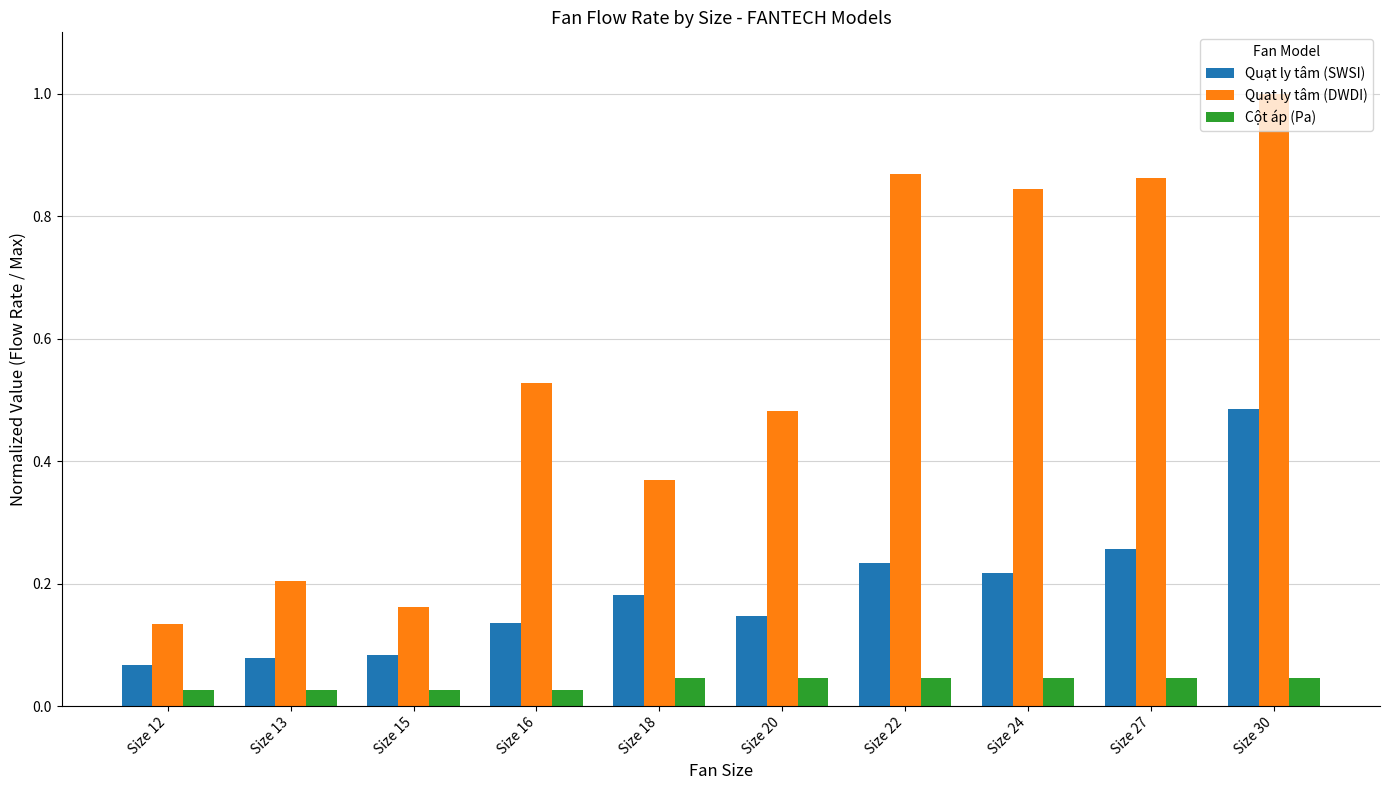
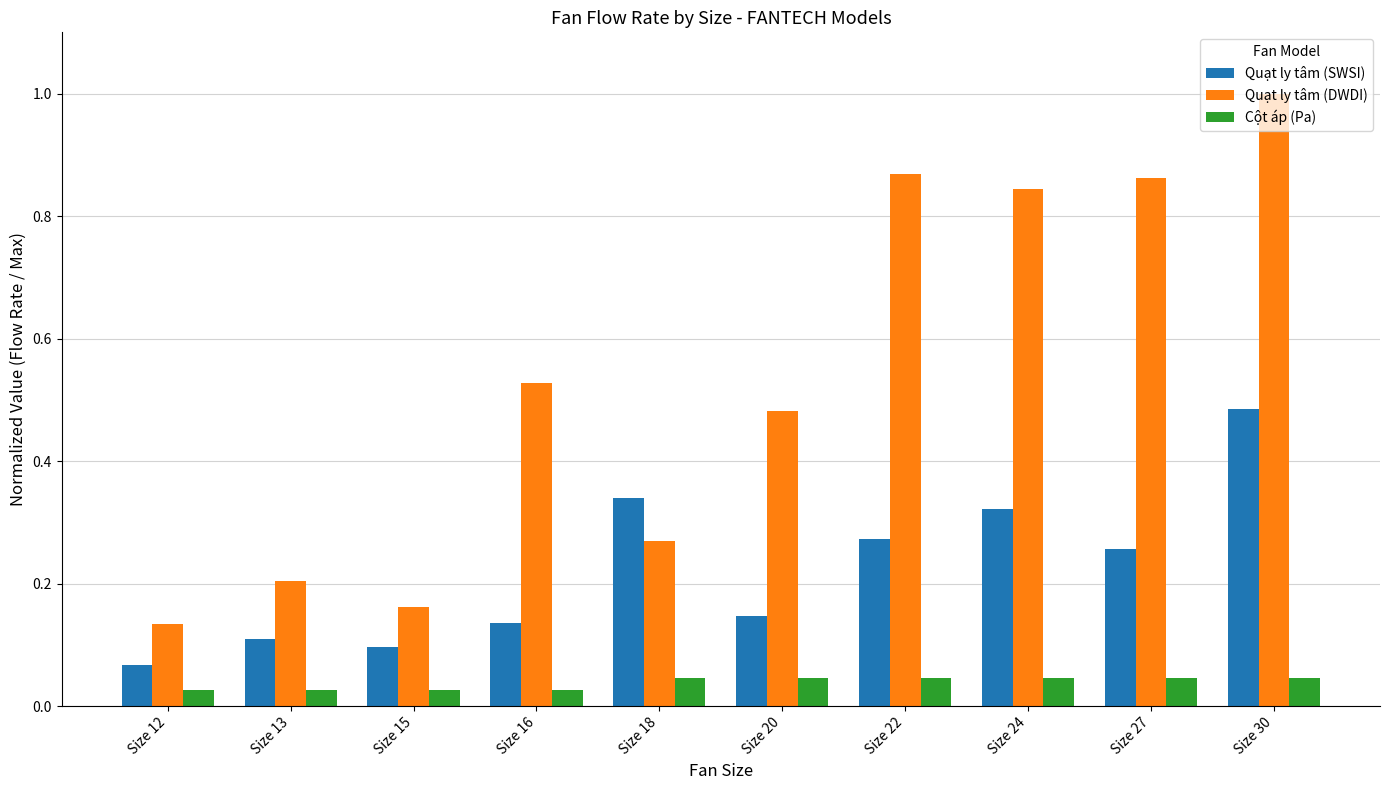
Quạt ly tâm (SWSI), Size 13: 0.08 -> 0.11
Quạt ly tâm (SWSI), Size 15: 0.08 -> 0.10
Quạt ly tâm (SWSI), Size 18: 0.18 -> 0.34
Quạt ly tâm (DWDI), Size 18: 0.37 -> 0.27
Quạt ly tâm (SWSI), Size 22: 0.23 -> 0.27
Quạt ly tâm (SWSI), Size 24: 0.22 -> 0.32
